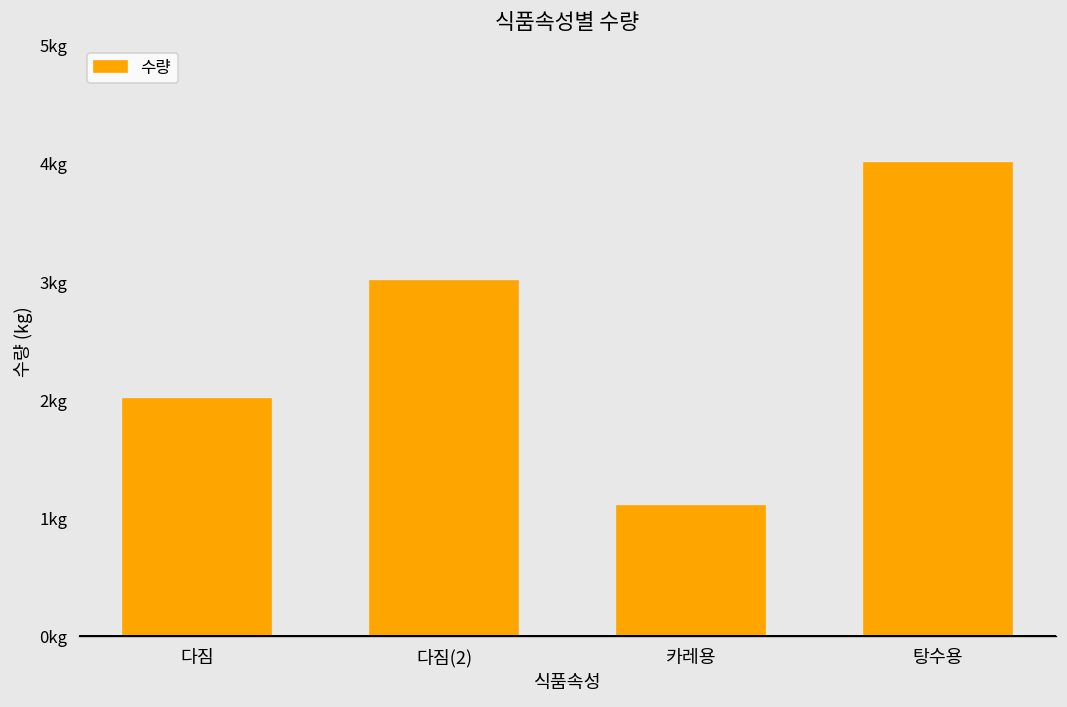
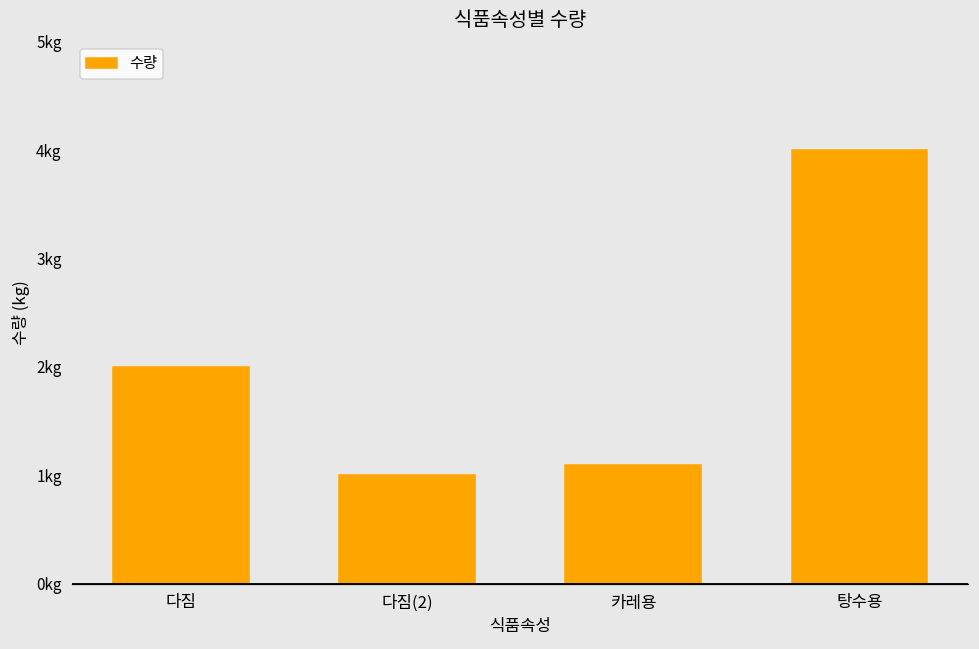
다짐(2): 3kg -> 1kg
